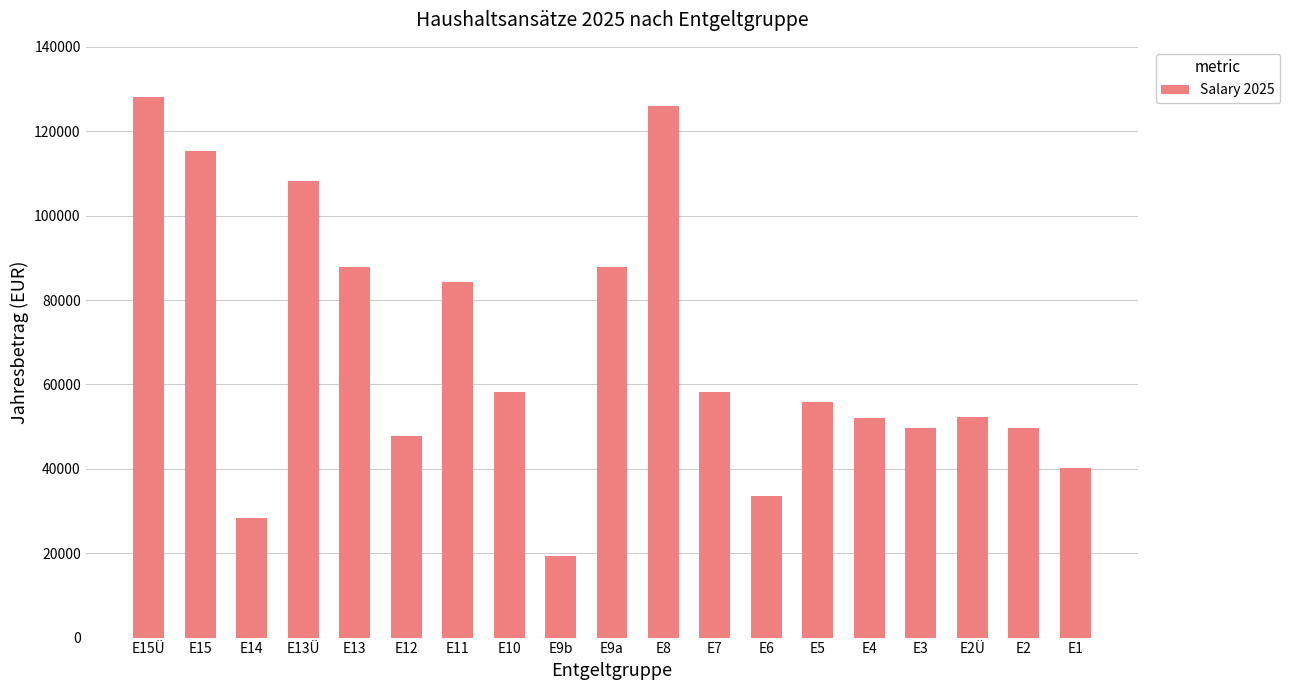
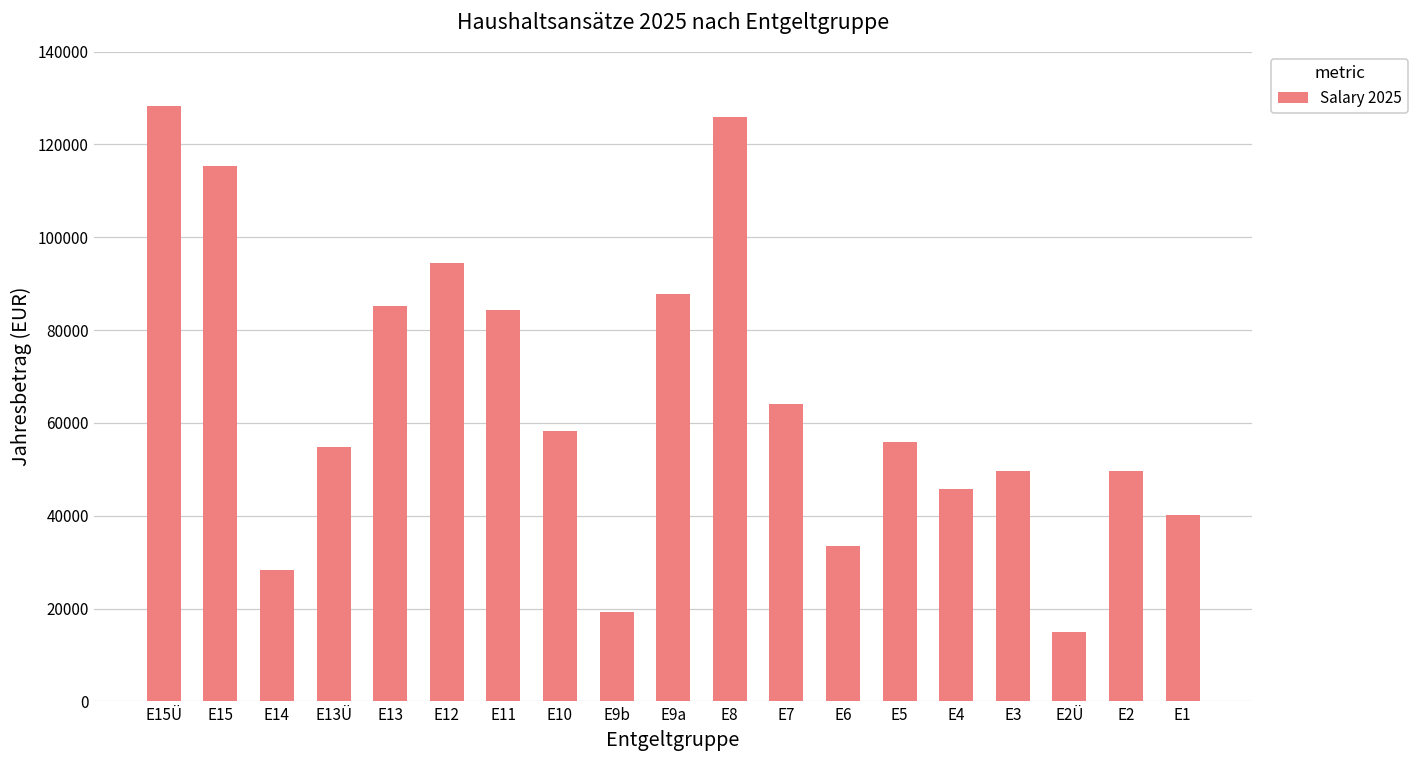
E13Ü: 108000 -> 55000
E13: 88000 -> 85000
E12: 48000 -> 94000
E7: 58000 -> 64000
E4: 52000 -> 46000
E2Ü: 52000 -> 15000
